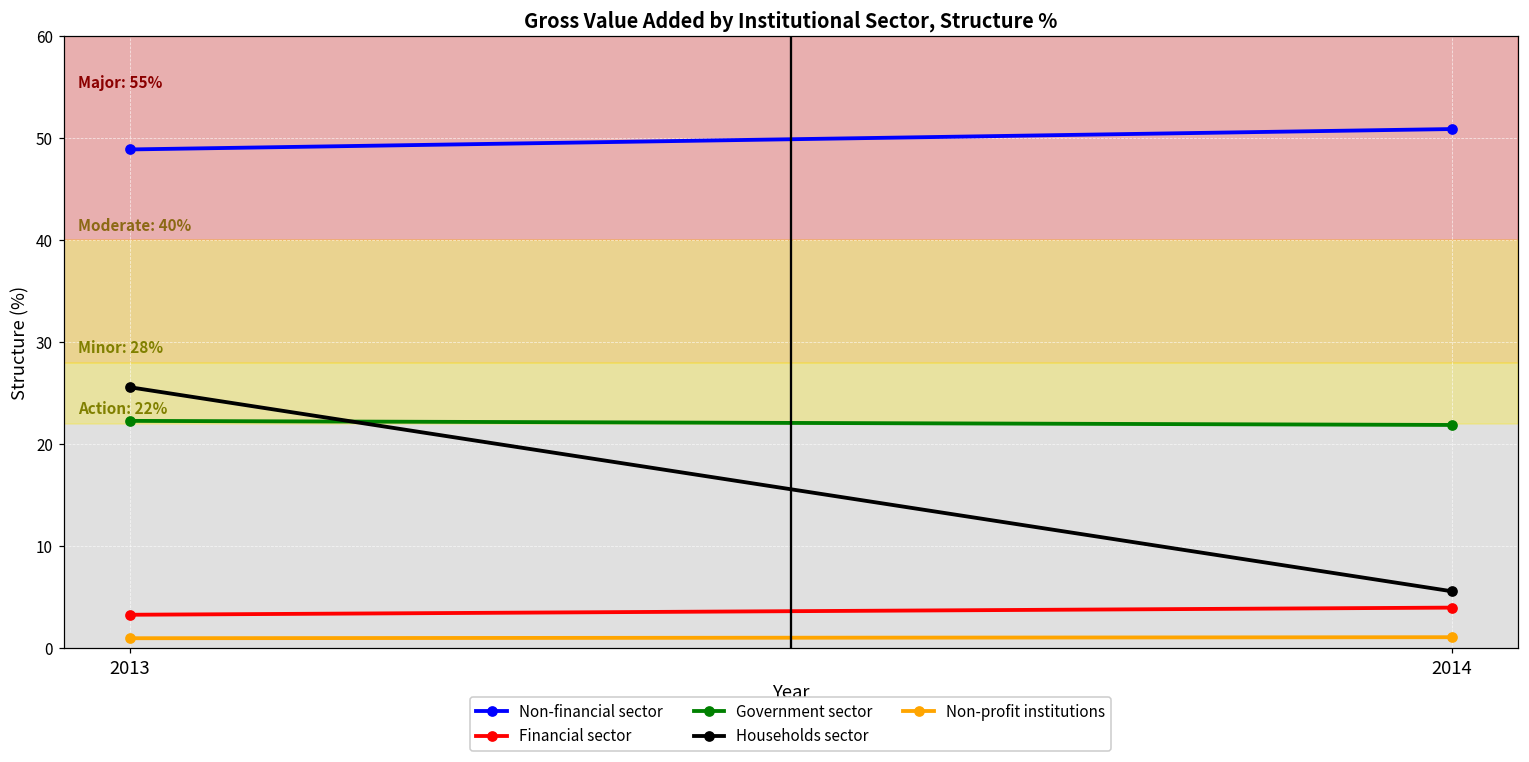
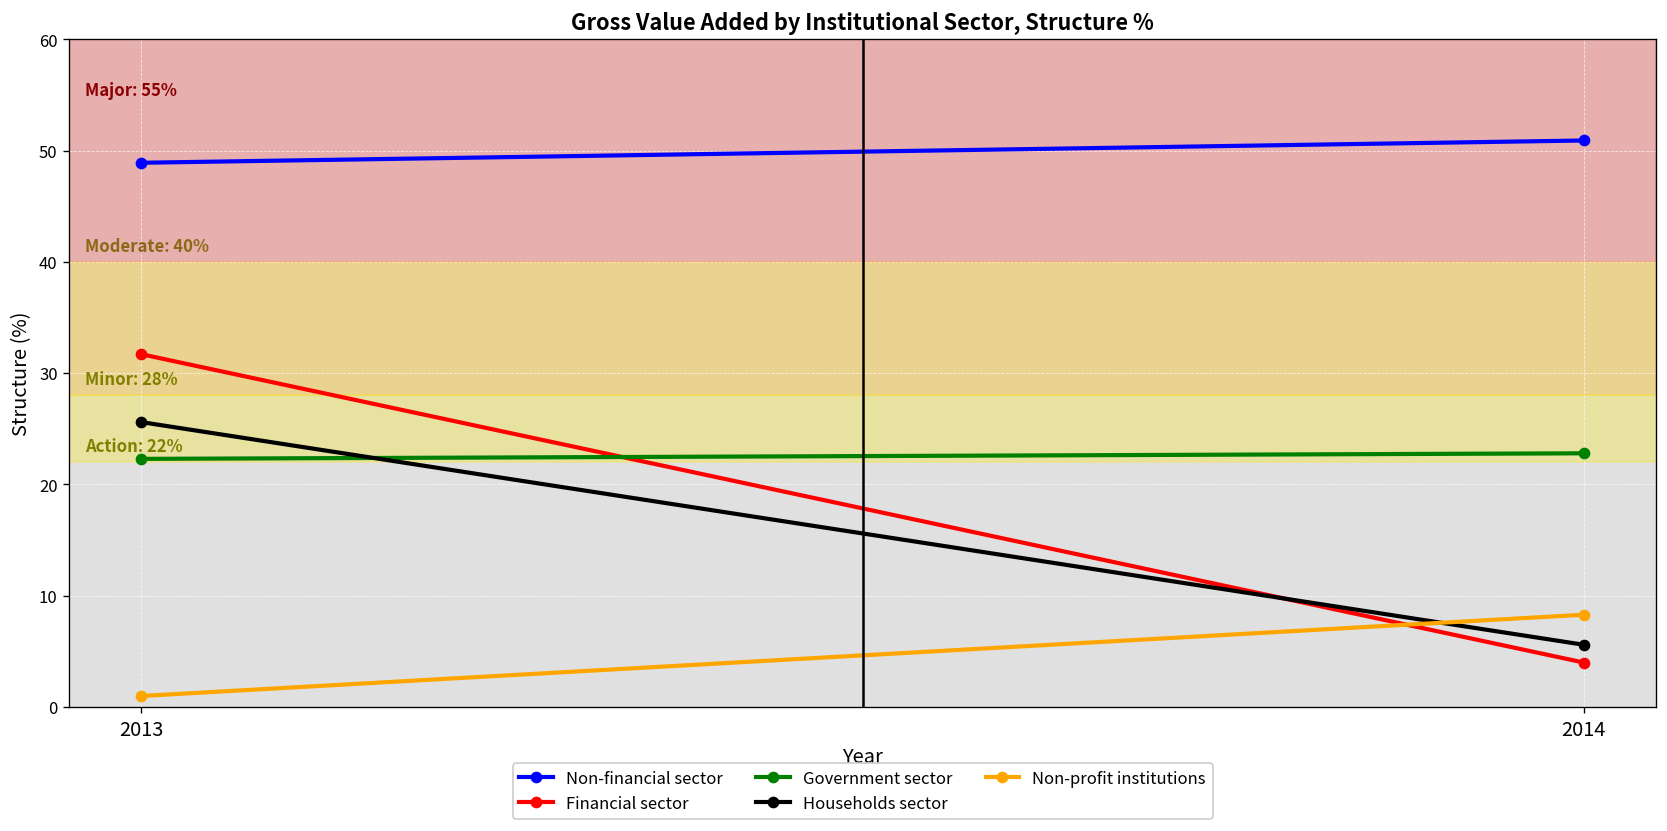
Financial sector, 2013: 3 -> 32
Government sector, 2014: 22 -> 23
Non-profit institutions, 2014: 1 -> 8
